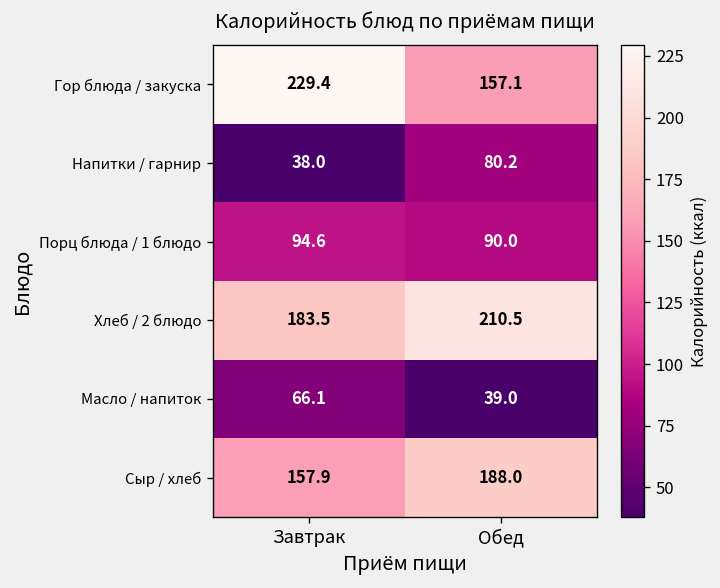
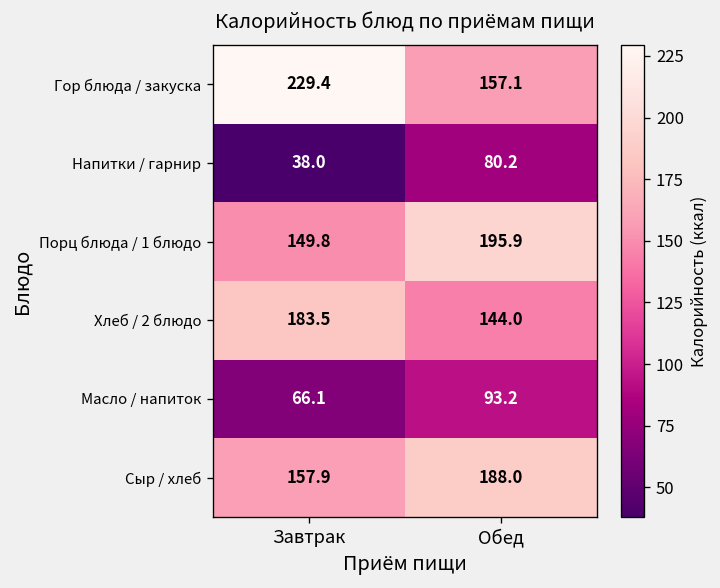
Порц блюда / 1 блюдо, Завтрак: 94.6 -> 149.8
Порц блюда / 1 блюдо, Обед: 90.0 -> 195.9
Хлеб / 2 блюдо, Обед: 210.5 -> 144.0
Масло / напиток, Обед: 39.0 -> 93.2
